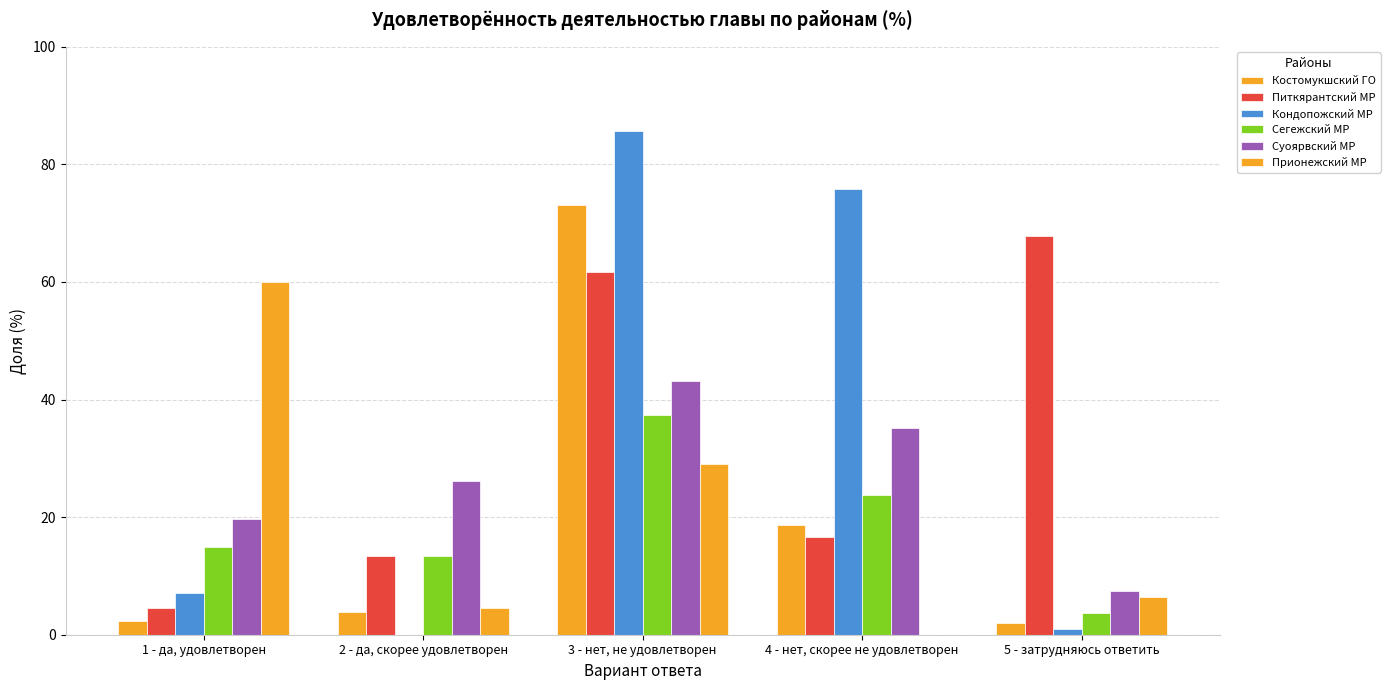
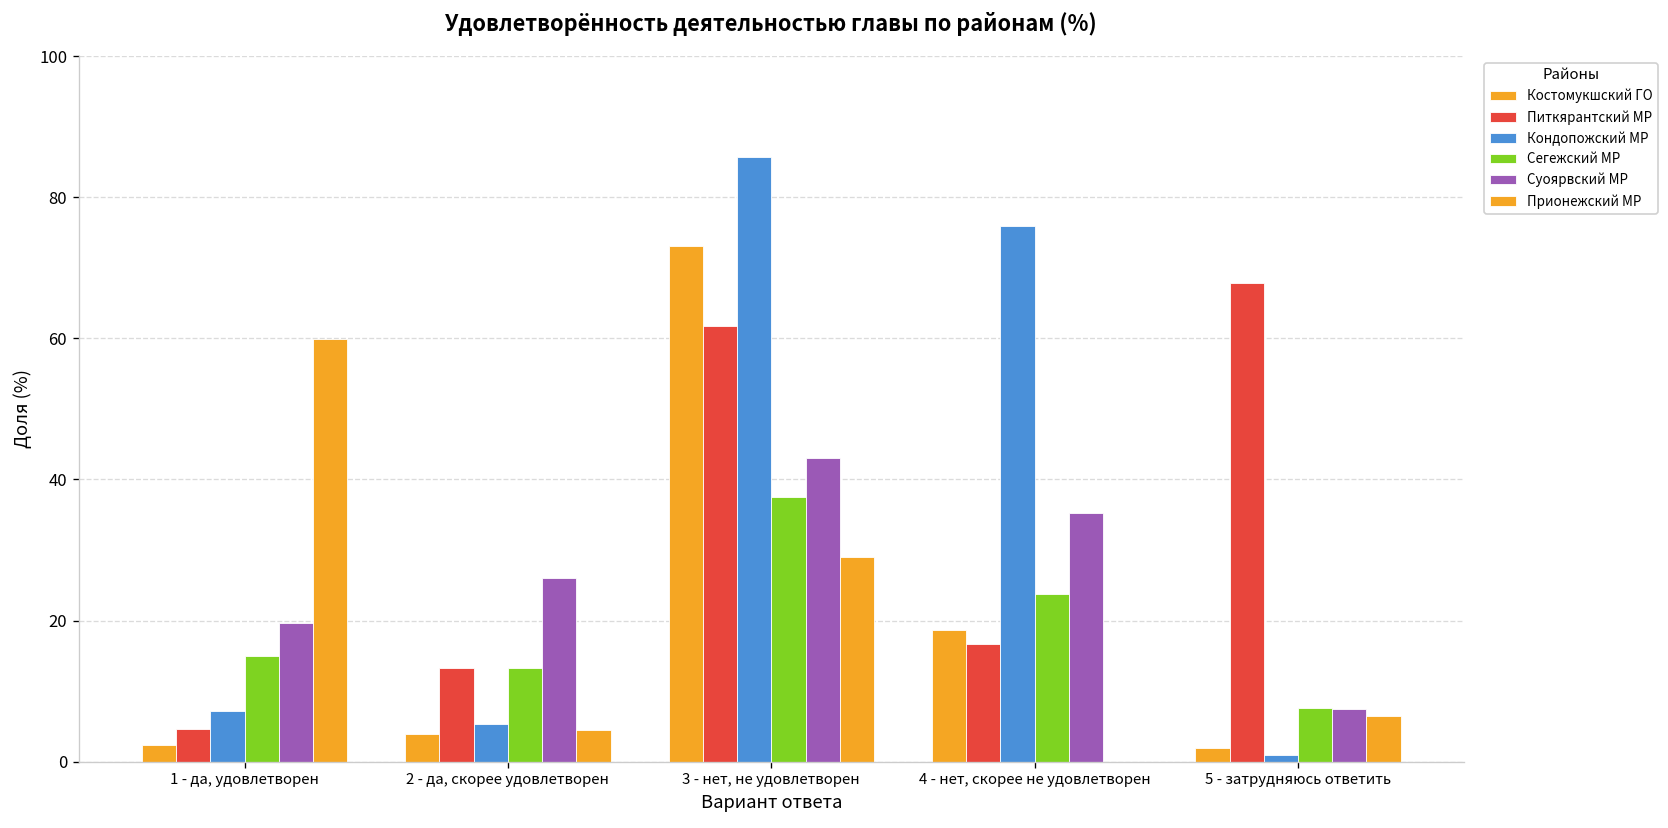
Кондопожский МР, 2 - да, скорее удовлетворен: 0 -> 5
Сегежский МР, 5 - затрудняюсь ответить: 4 -> 8
